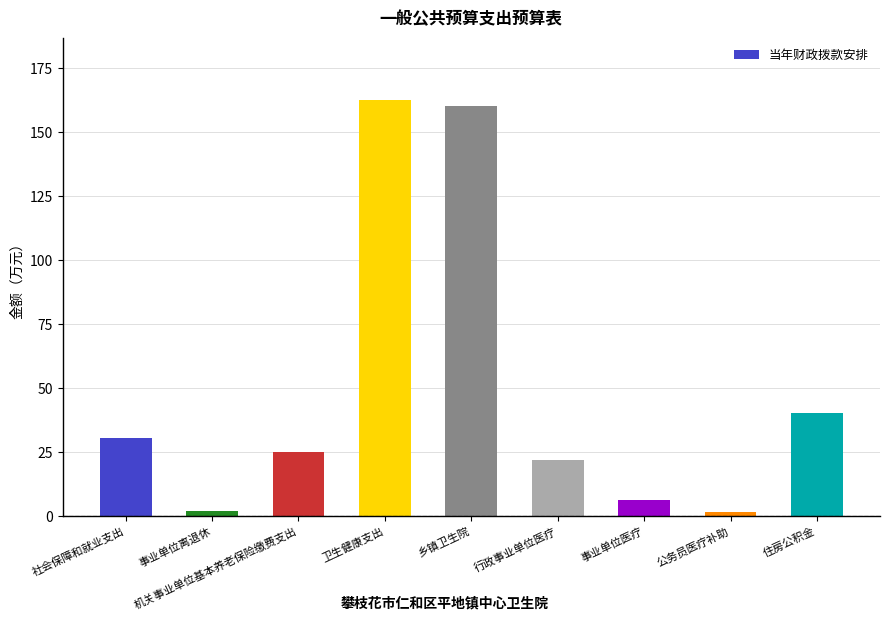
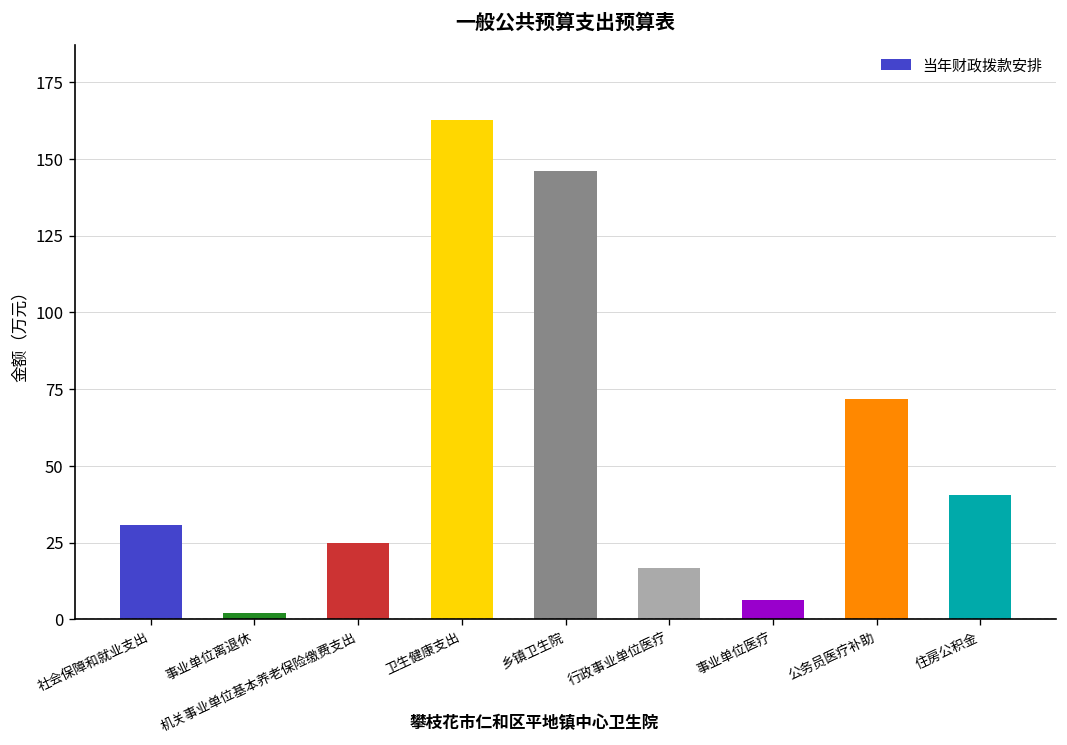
乡镇卫生院: 160 -> 146
行政事业单位医疗: 22 -> 17
公务员医疗补助: 2 -> 72
